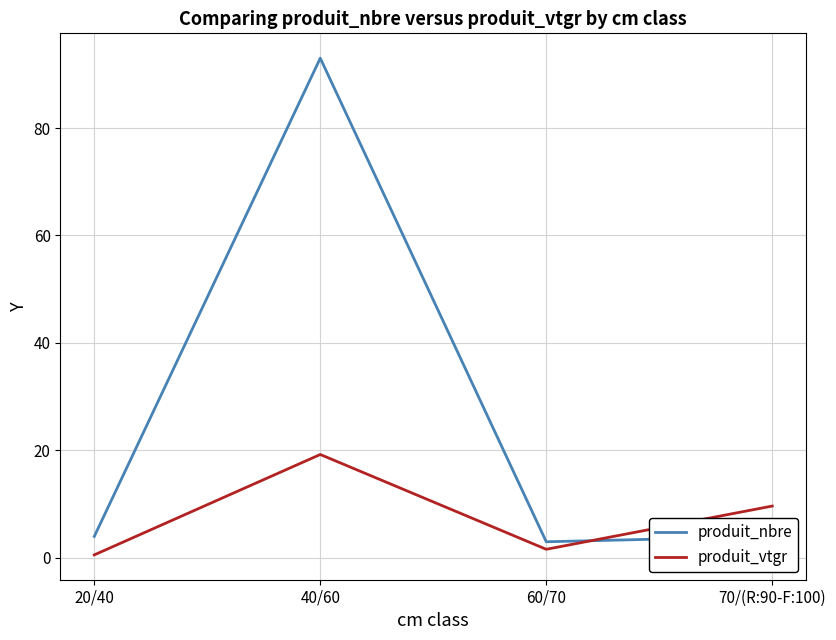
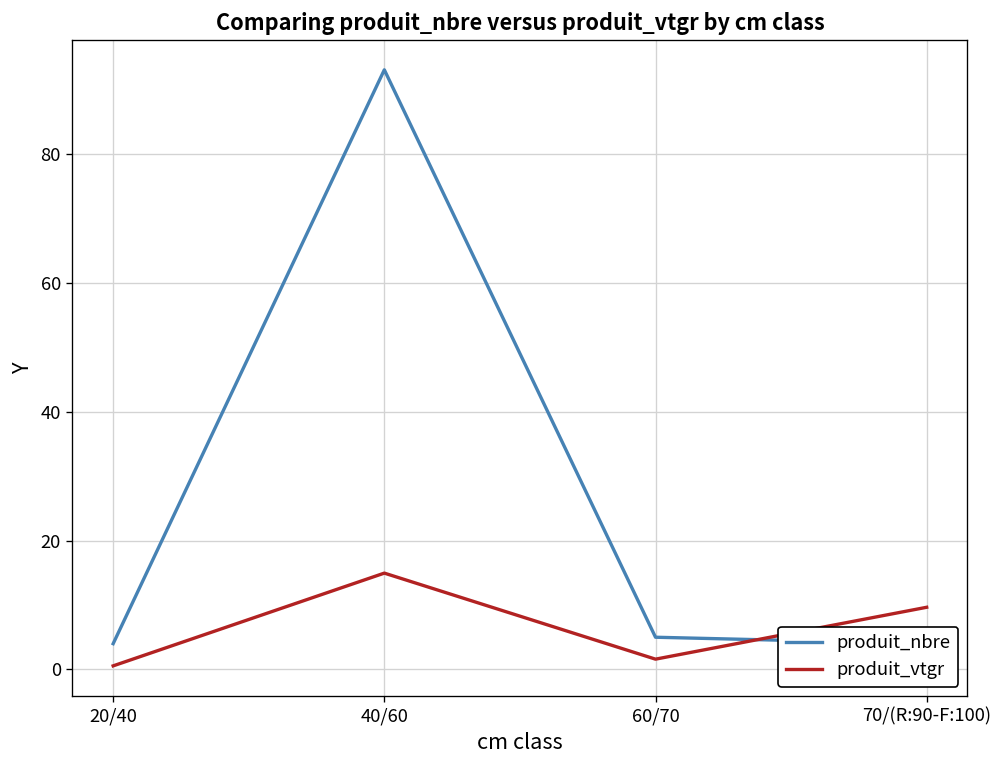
produit_vtgr, 40/60: 19 -> 15
produit_nbre, 60/70: 3 -> 5
